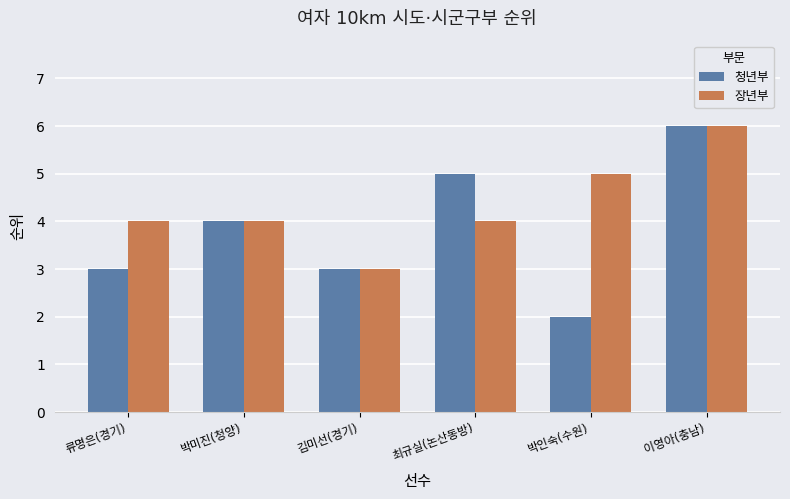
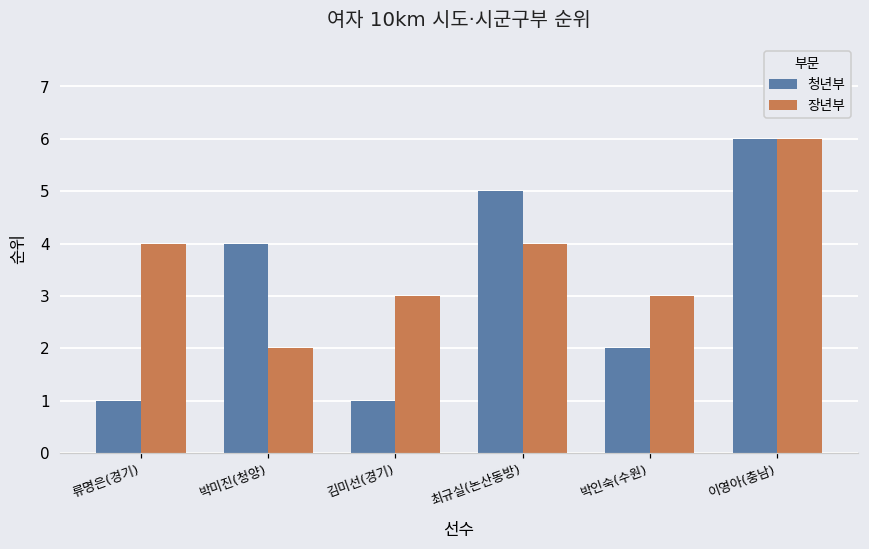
청년부, 류명은(경기): 3 -> 1
장년부, 박미진(청양): 4 -> 2
청년부, 김미선(경기): 3 -> 1
장년부, 박인숙(수원): 5 -> 3
